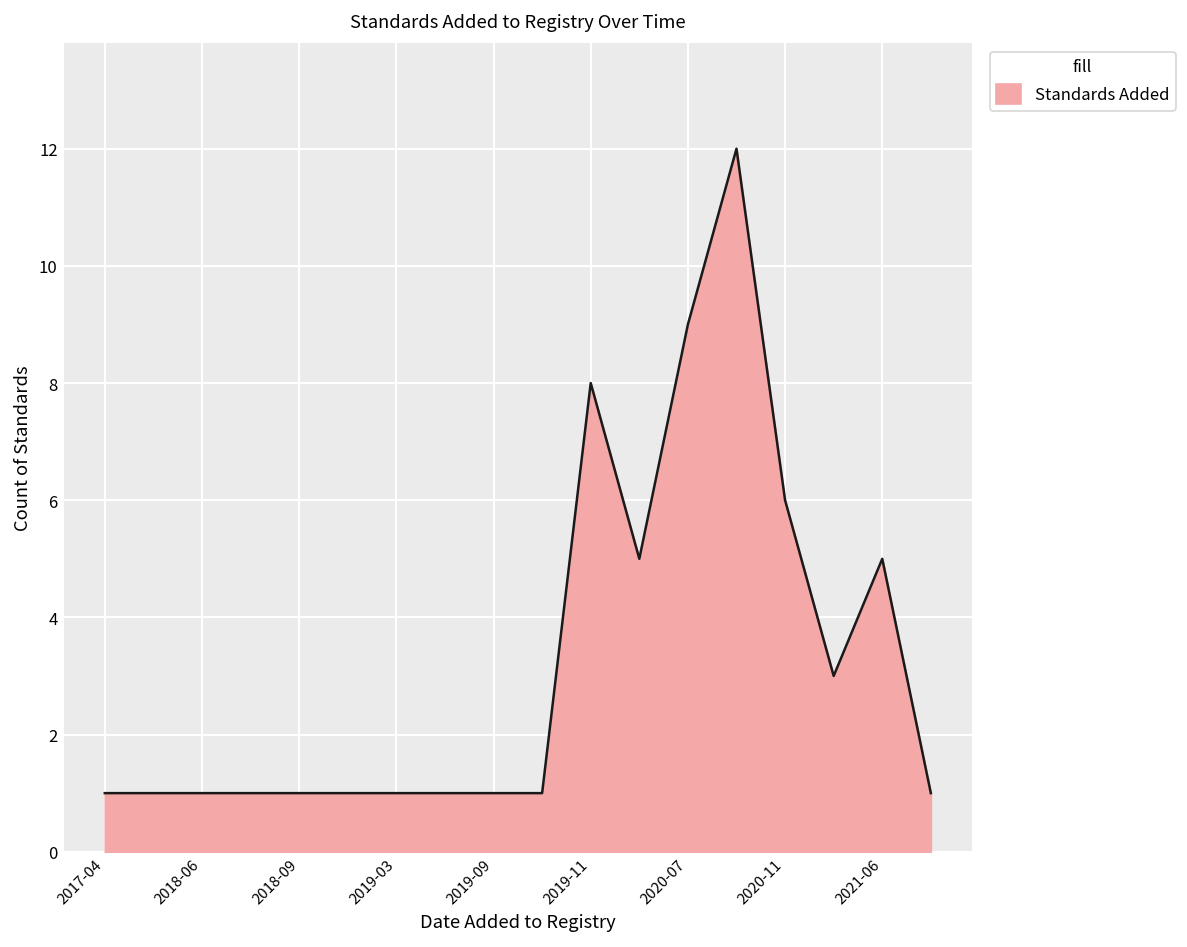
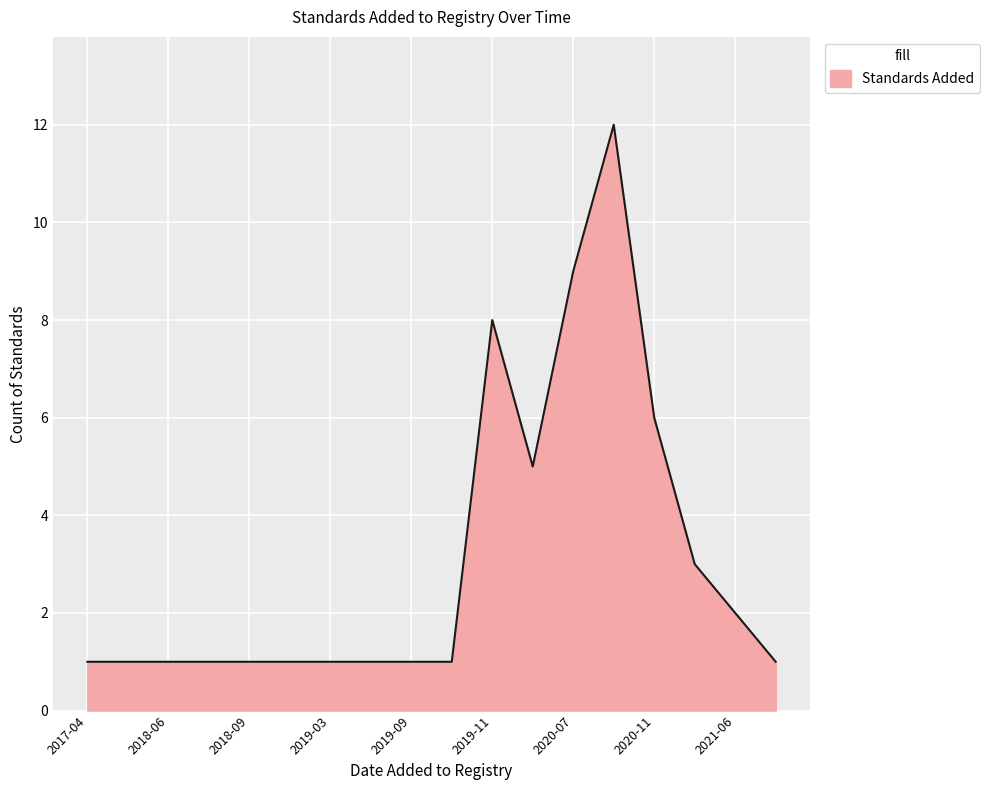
2021-06: 5 -> 2
